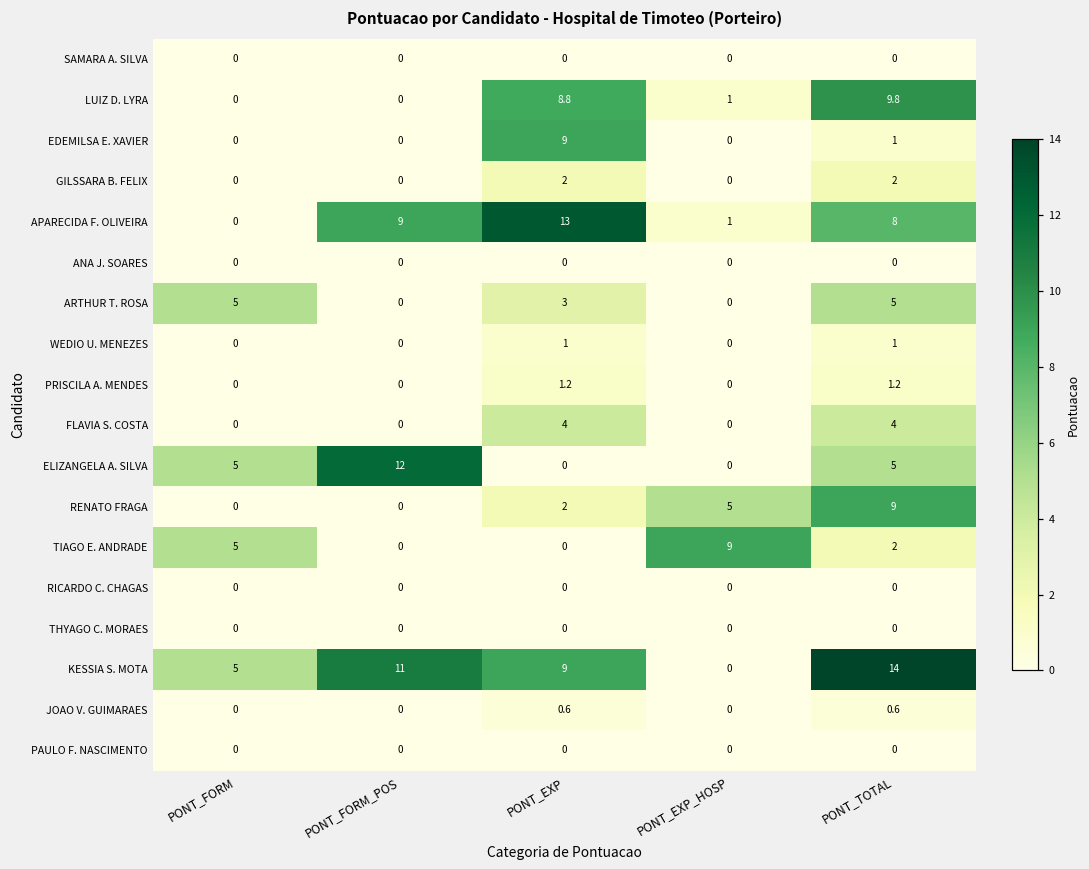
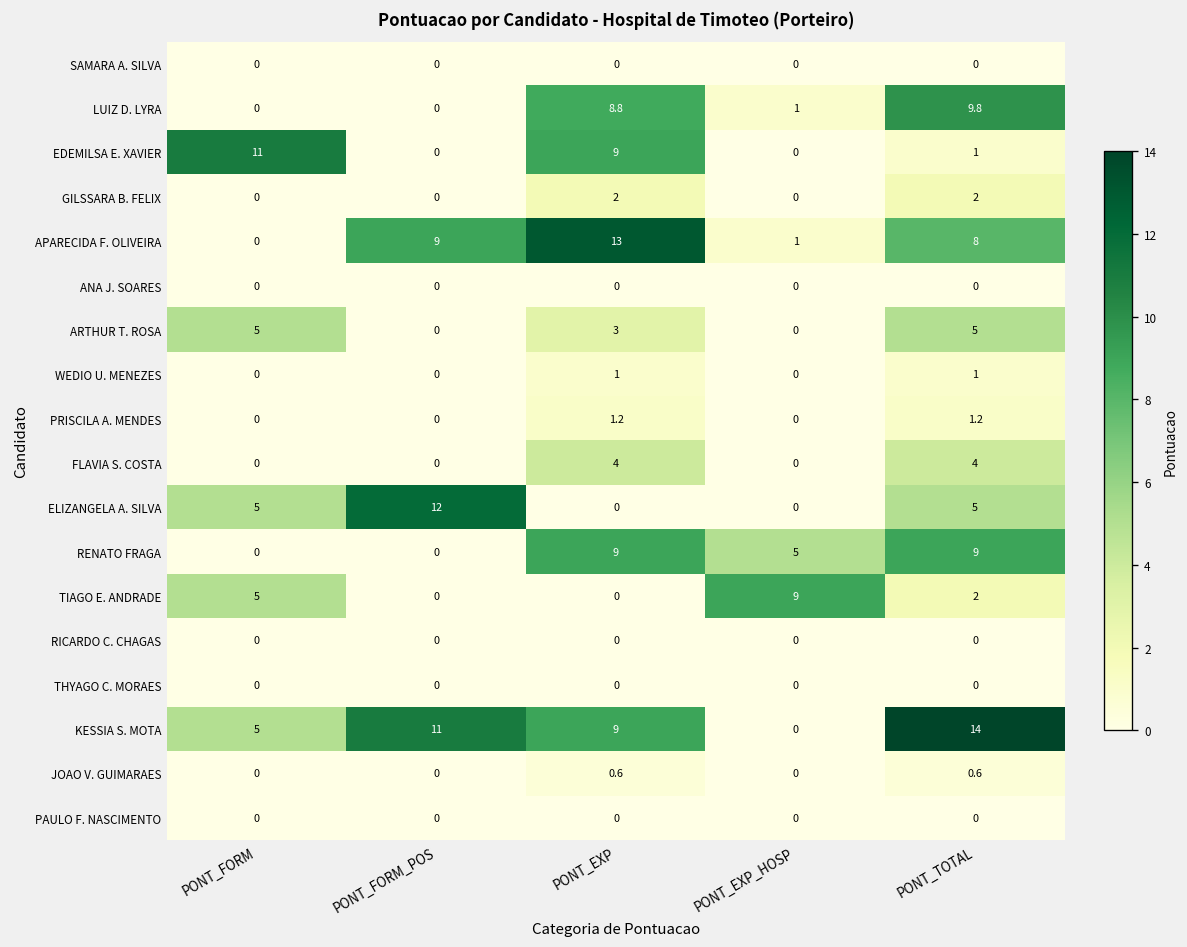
EDEMILSA E. XAVIER, PONT_FORM: 0 -> 11
RENATO FRAGA, PONT_EXP: 2 -> 9
